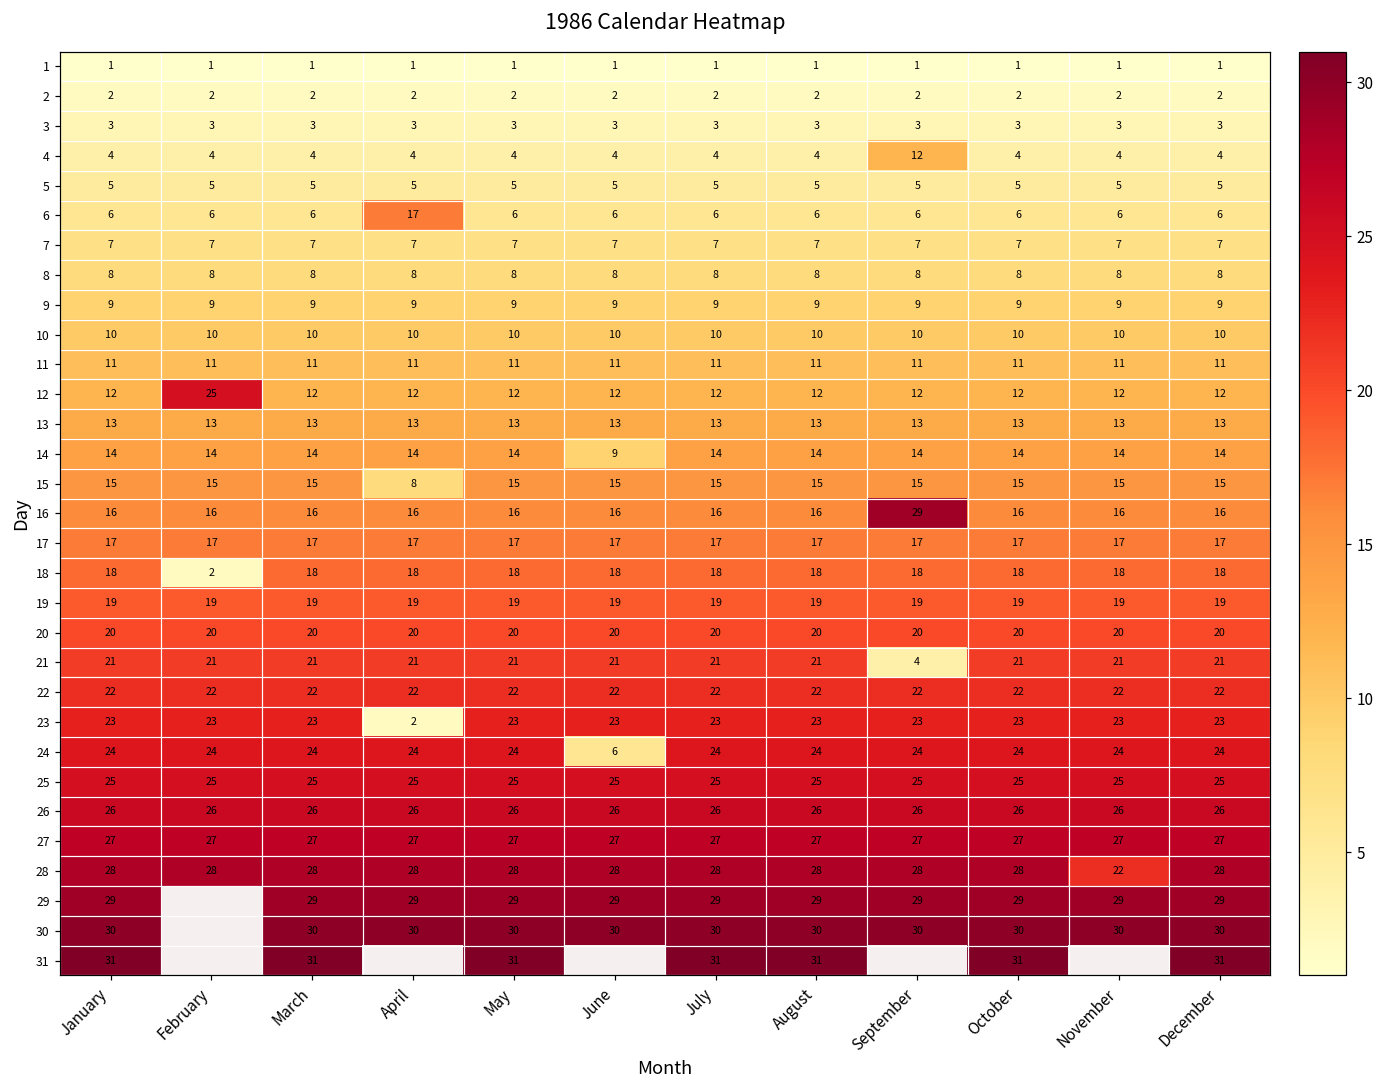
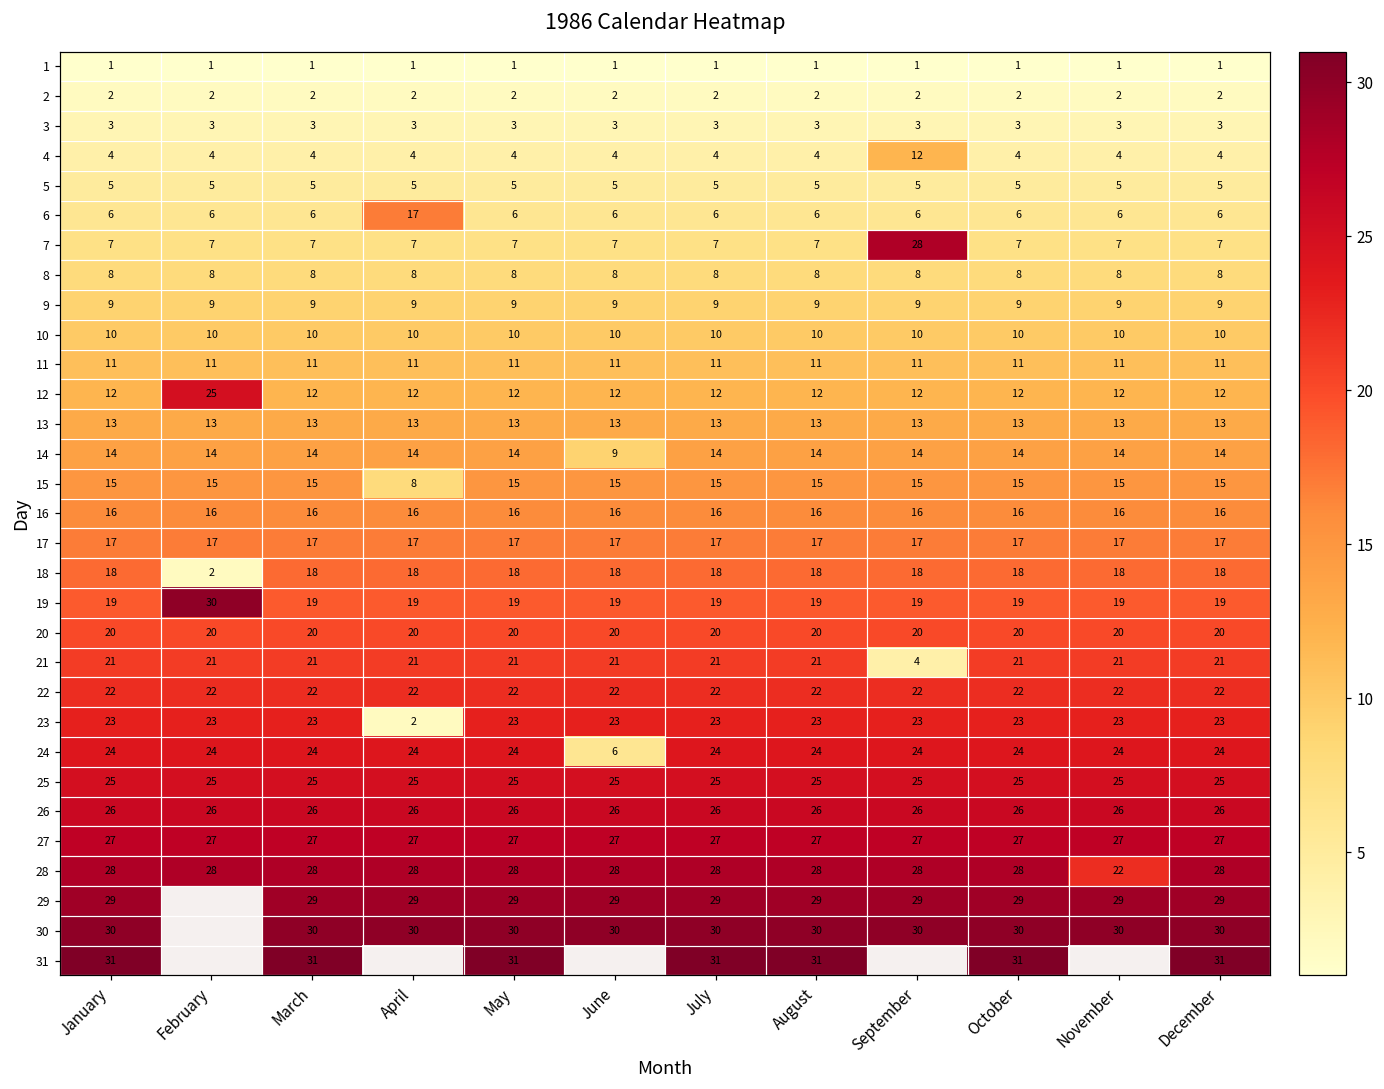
7, September: 7 -> 28
16, September: 29 -> 16
19, February: 19 -> 30
